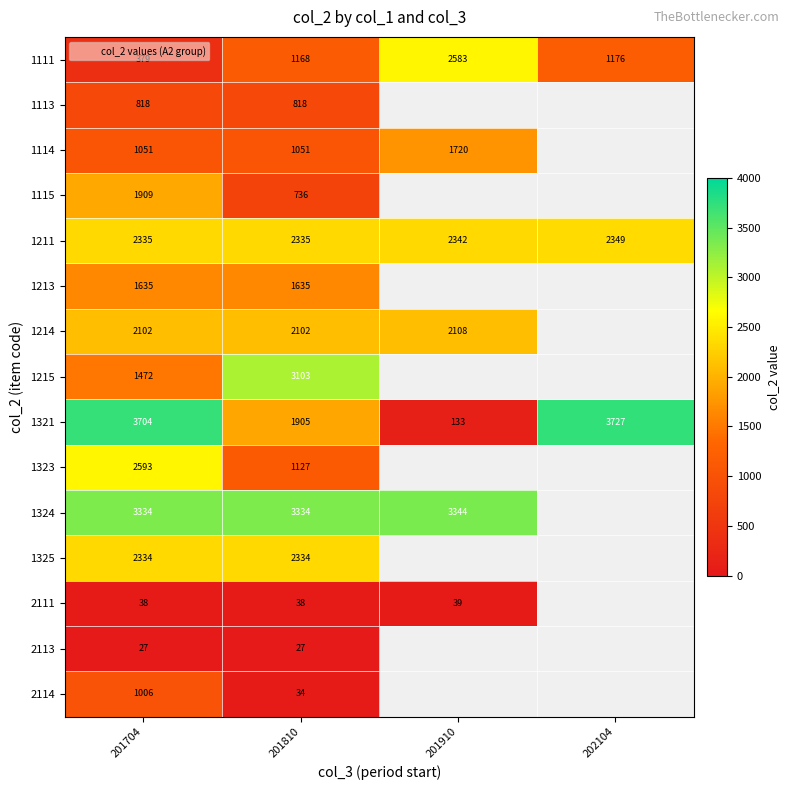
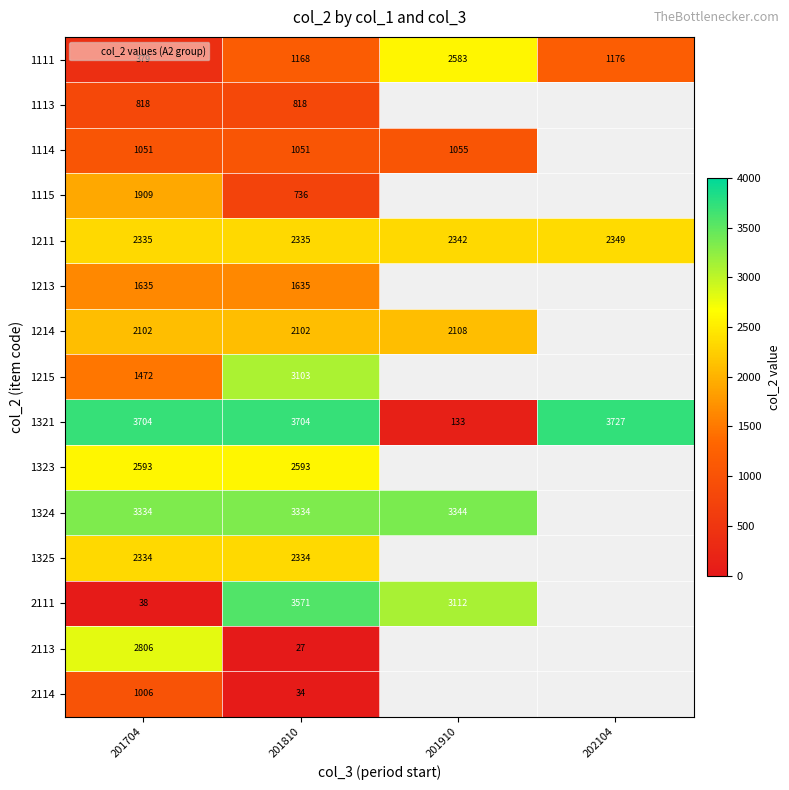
1114, 201910: 1720 -> 1055
1321, 201810: 1905 -> 3704
1323, 201810: 1127 -> 2593
2111, 201810: 38 -> 3571
2111, 201910: 39 -> 3112
2113, 201704: 27 -> 2806
